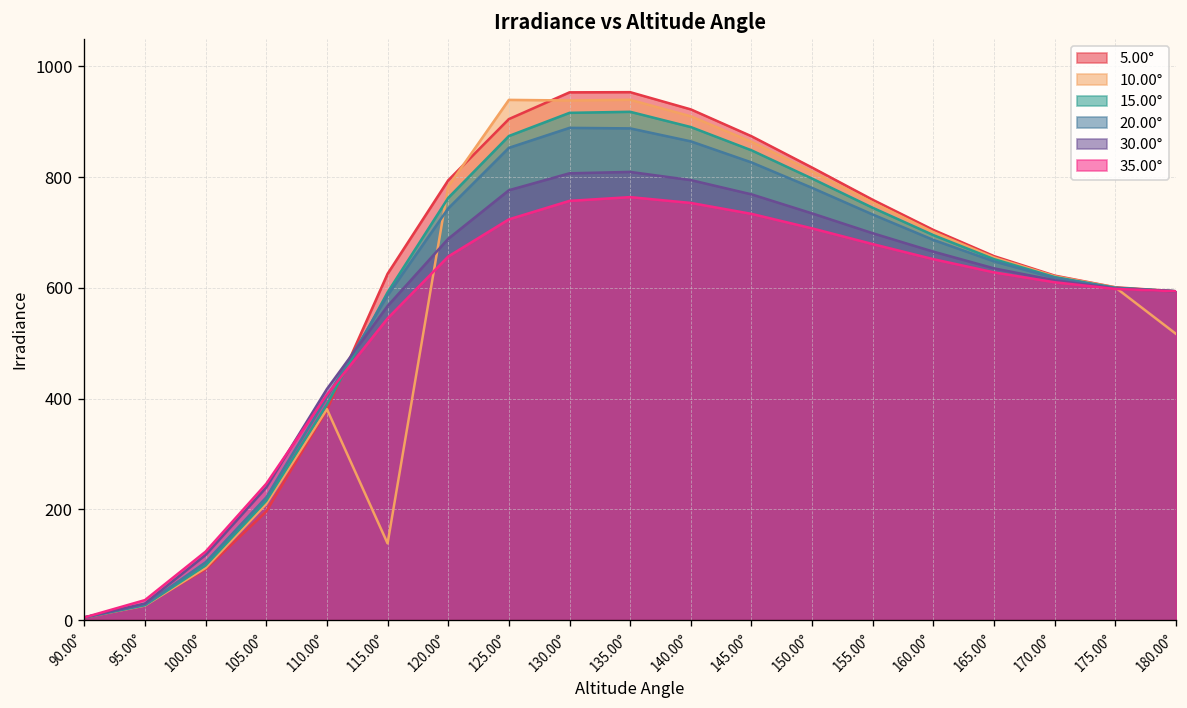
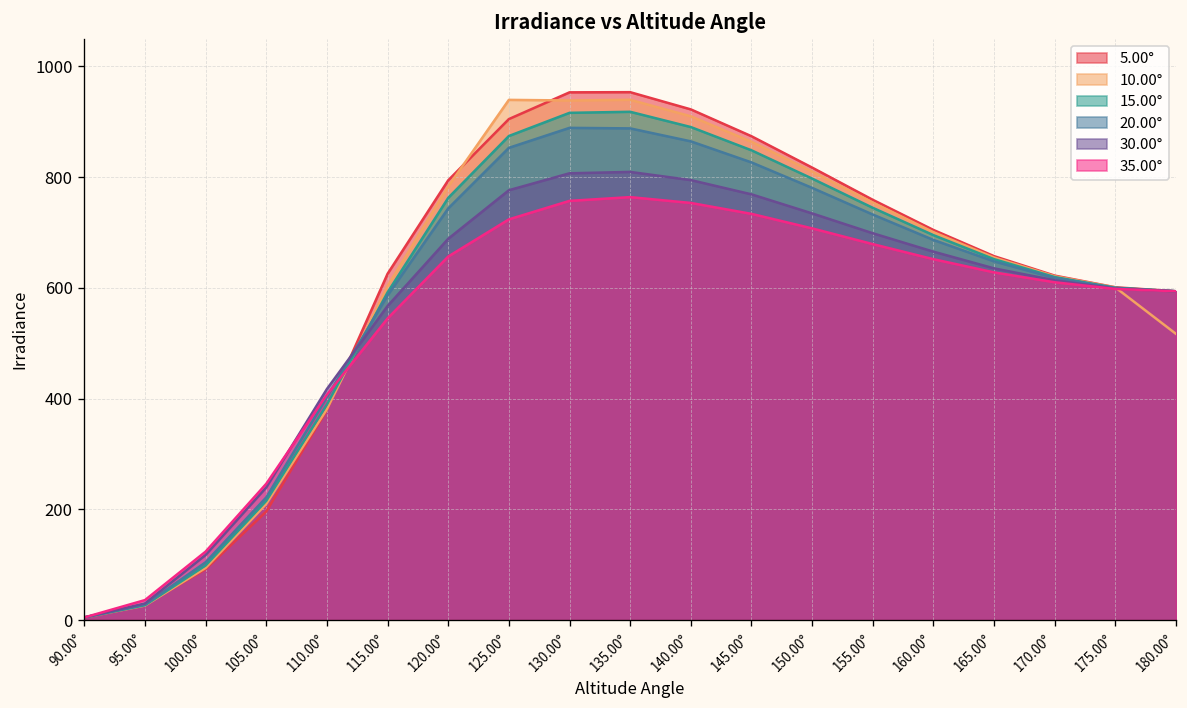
10.00°, 115.00°: 140 -> 600
